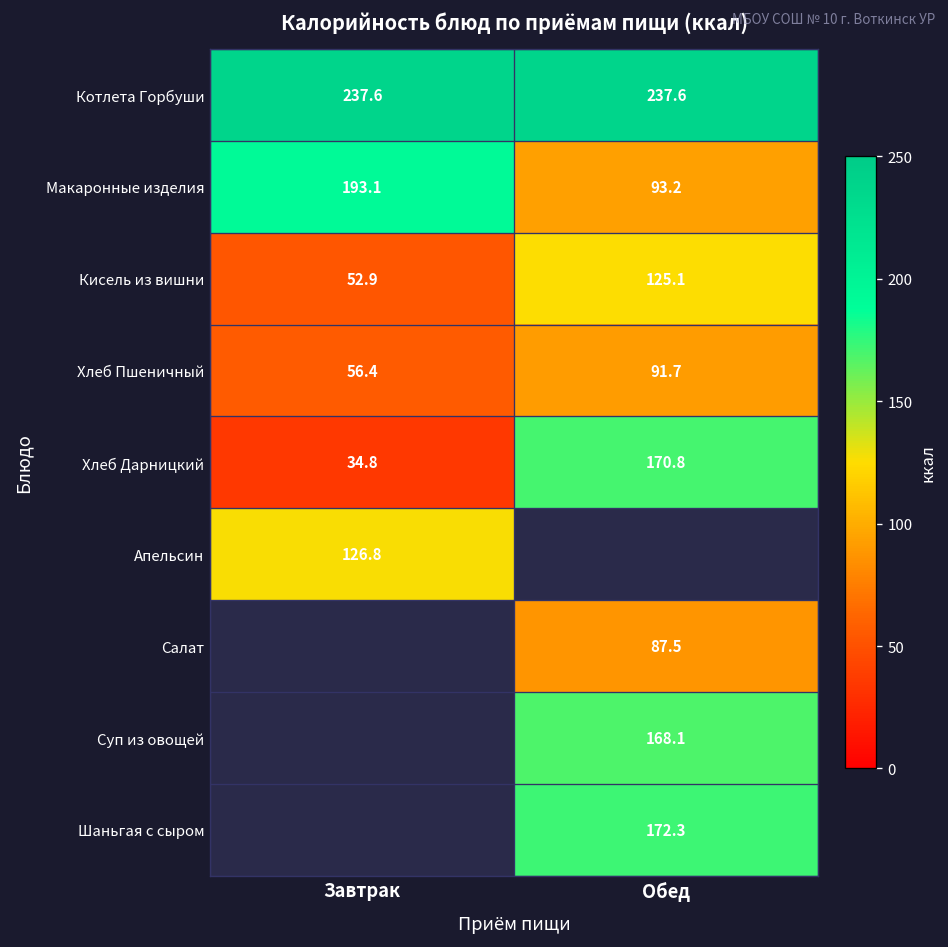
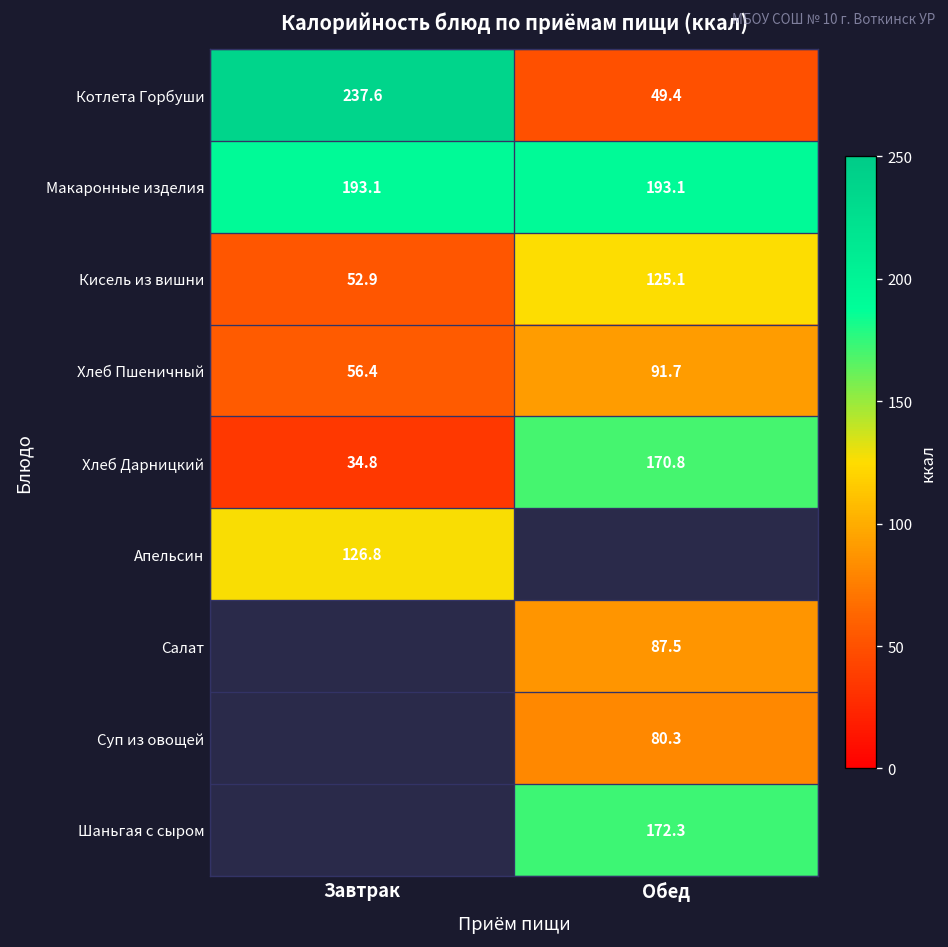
Котлета Горбуши, Обед: 237.6 -> 49.4
Макаронные изделия, Обед: 93.2 -> 193.1
Суп из овощей, Обед: 168.1 -> 80.3
